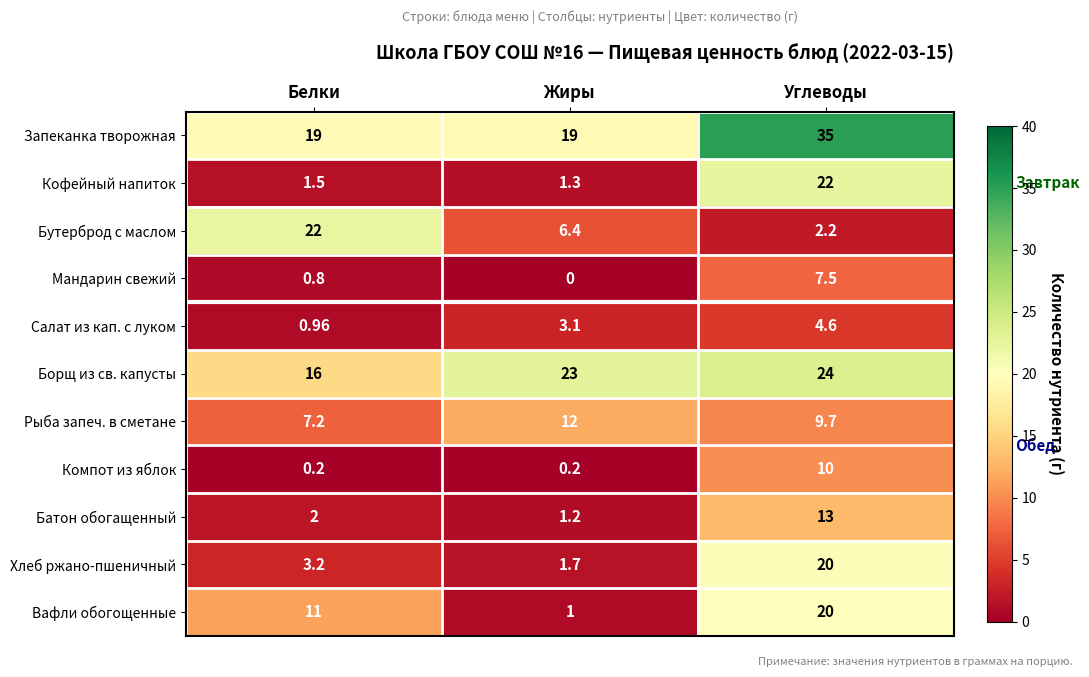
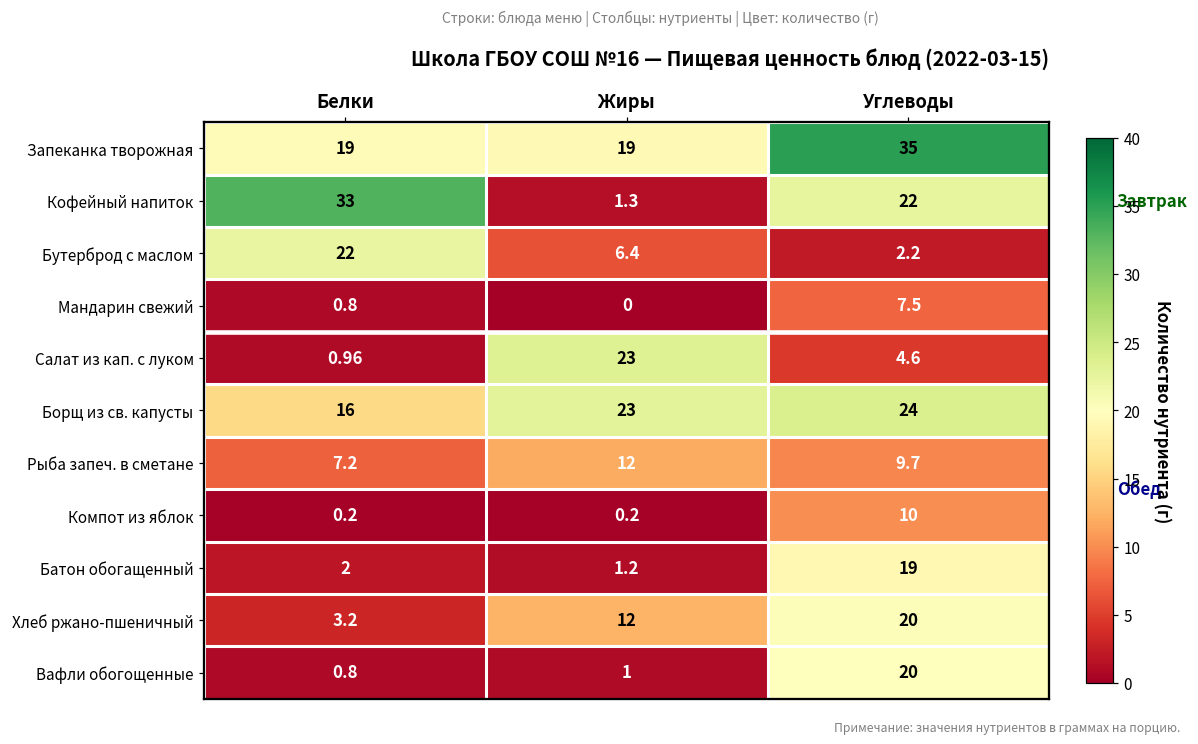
Кофейный напиток, Белки: 1.5 -> 33
Салат из кап. с луком, Жиры: 3.1 -> 23
Батон обогащенный, Углеводы: 13 -> 19
Хлеб ржано-пшеничный, Жиры: 1.7 -> 12
Вафли обогощенные, Белки: 11 -> 0.8
